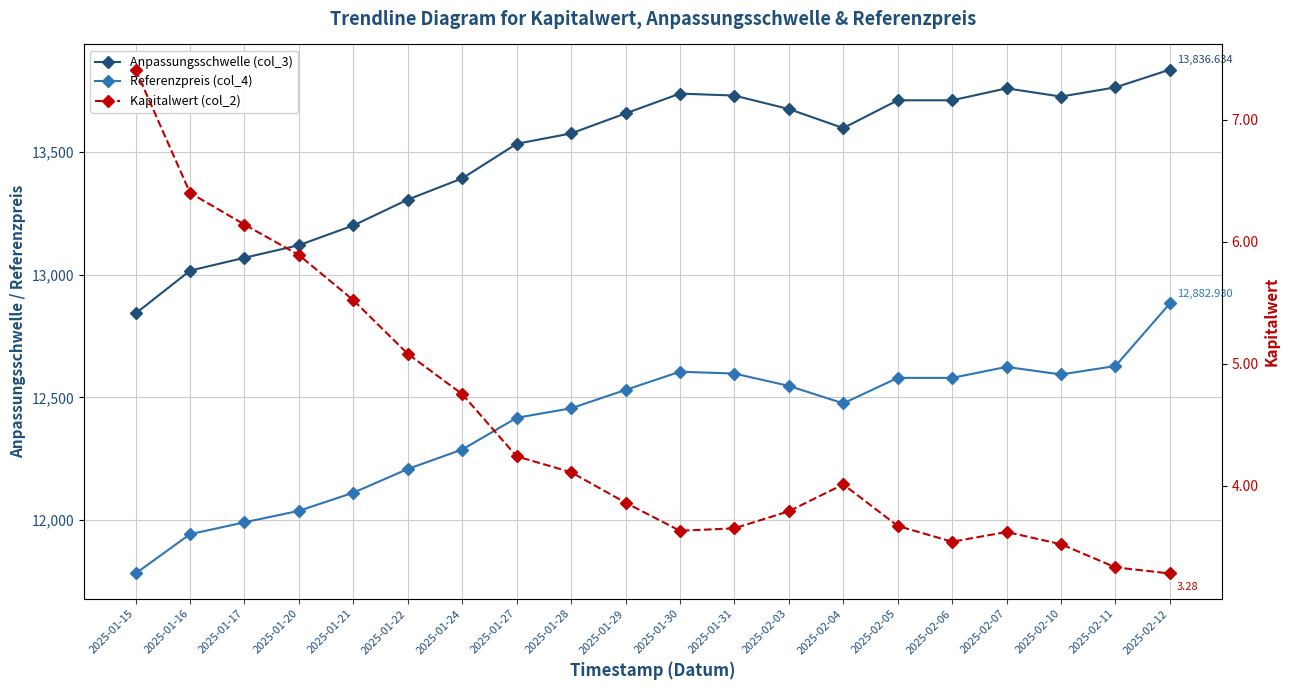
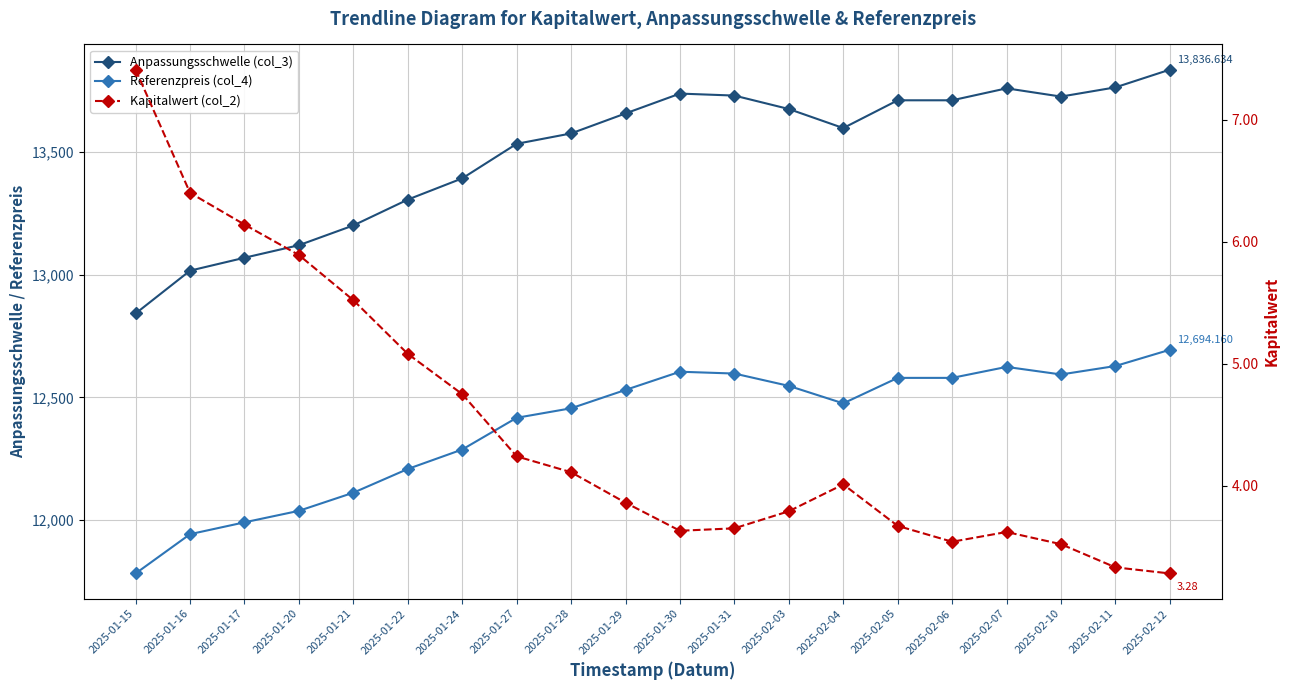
Referenzpreis (col_4), 2025-02-12: 12,882.930 -> 12,694.160
